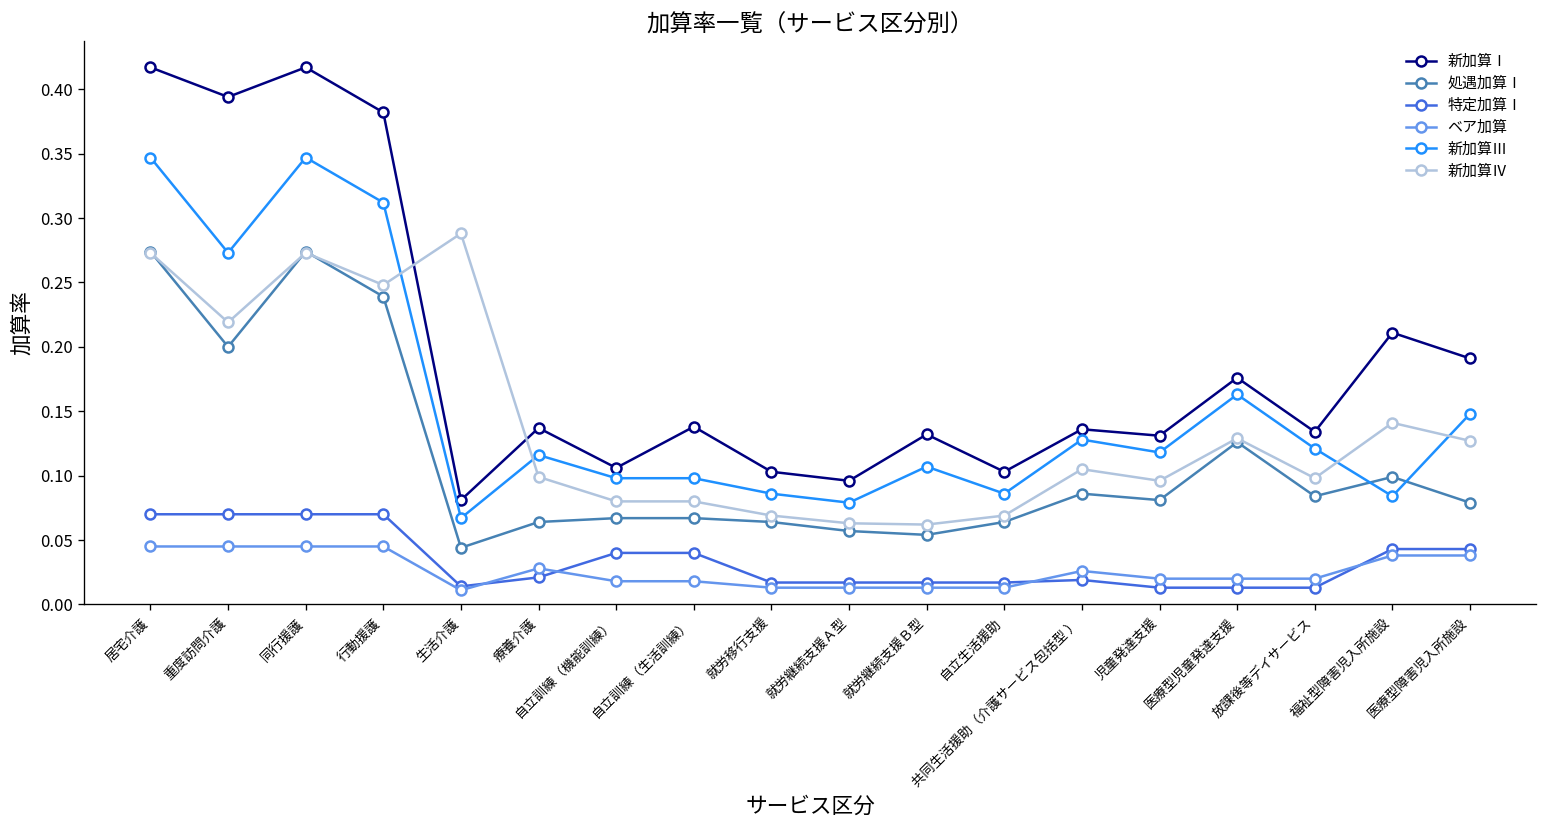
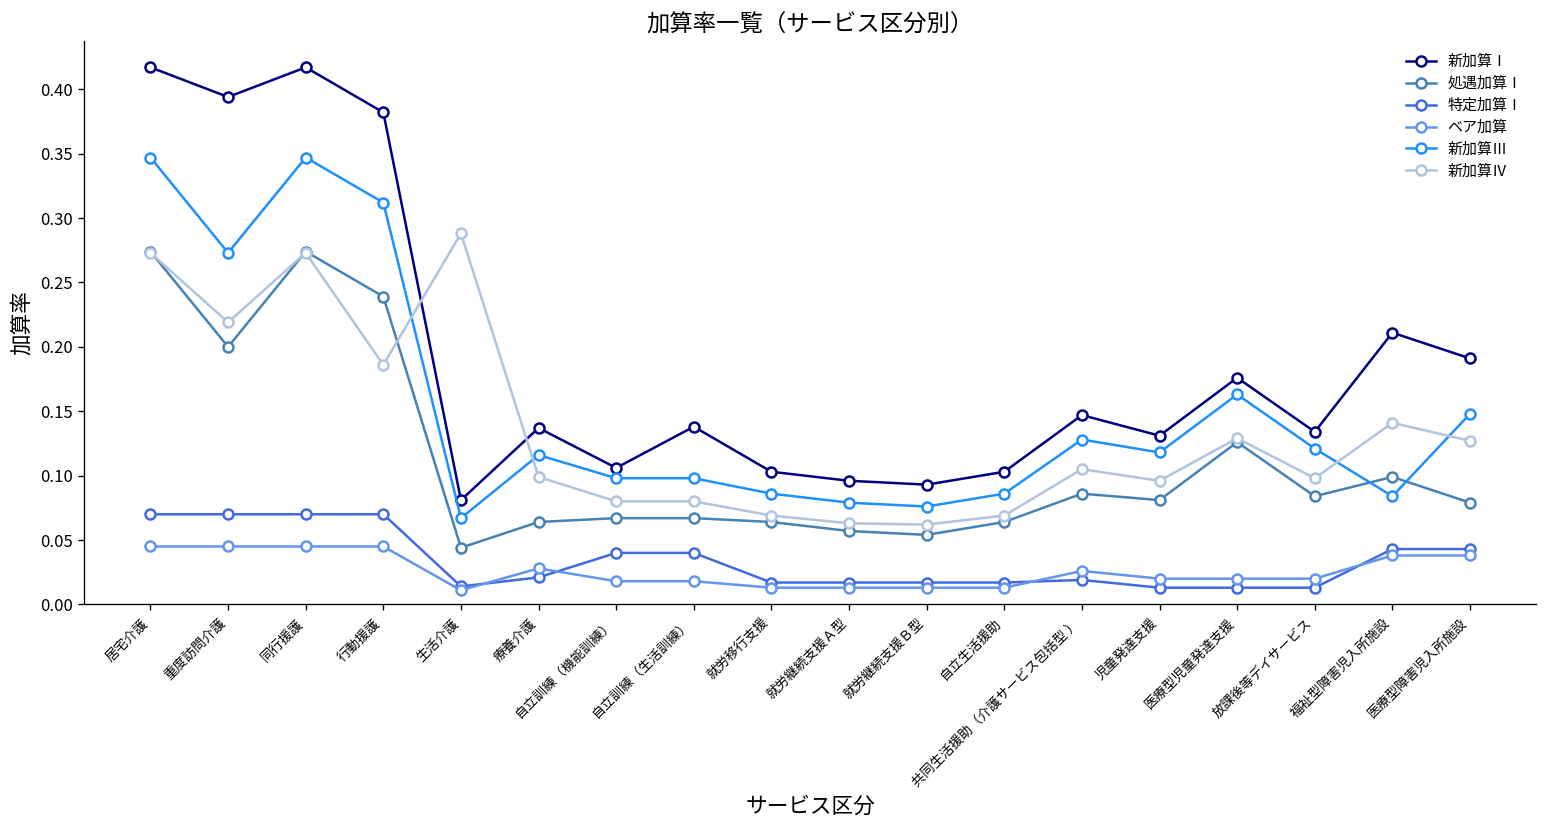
新加算Ⅳ, 行動援護: 0.248 -> 0.186
新加算Ⅰ, 就労継続支援Ｂ型: 0.132 -> 0.093
新加算Ⅲ, 就労継続支援Ｂ型: 0.107 -> 0.076
新加算Ⅰ, 共同生活援助（介護サービス包括型 ）: 0.136 -> 0.147
